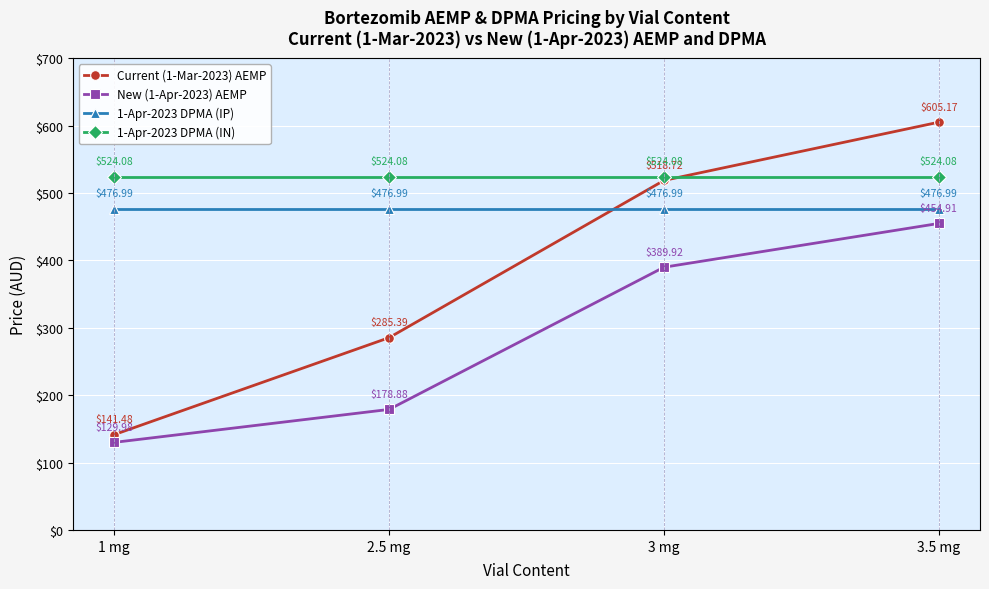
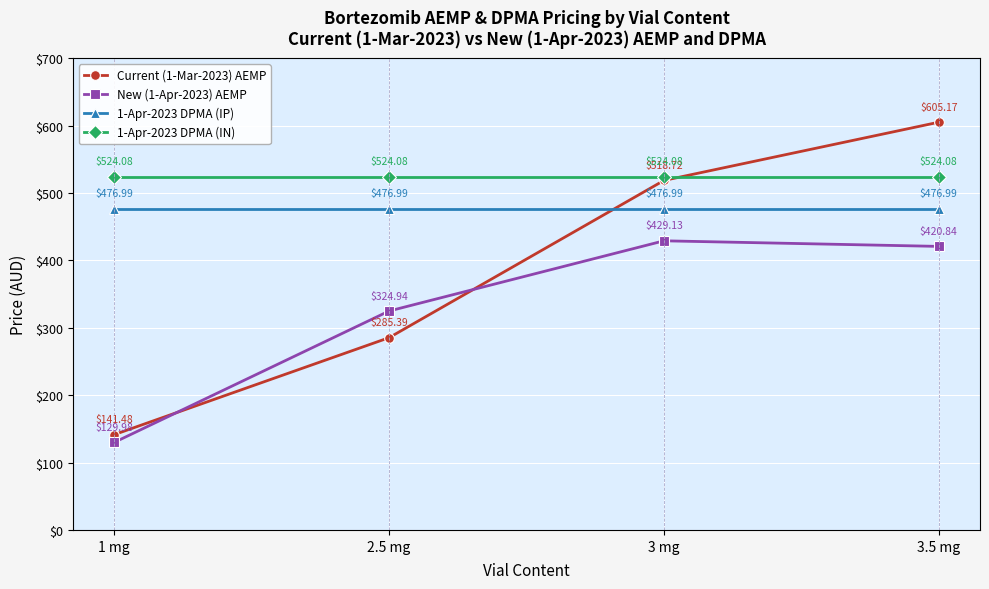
New (1-Apr-2023) AEMP, 2.5 mg: $178.88 -> $324.94
New (1-Apr-2023) AEMP, 3 mg: $389.92 -> $429.13
New (1-Apr-2023) AEMP, 3.5 mg: $454.91 -> $420.84
